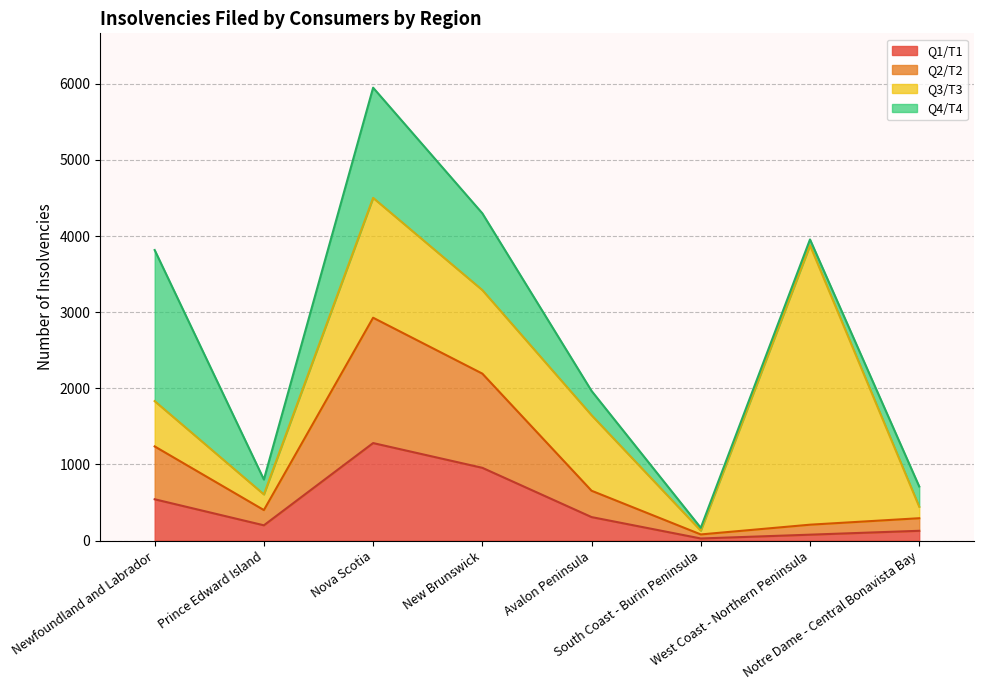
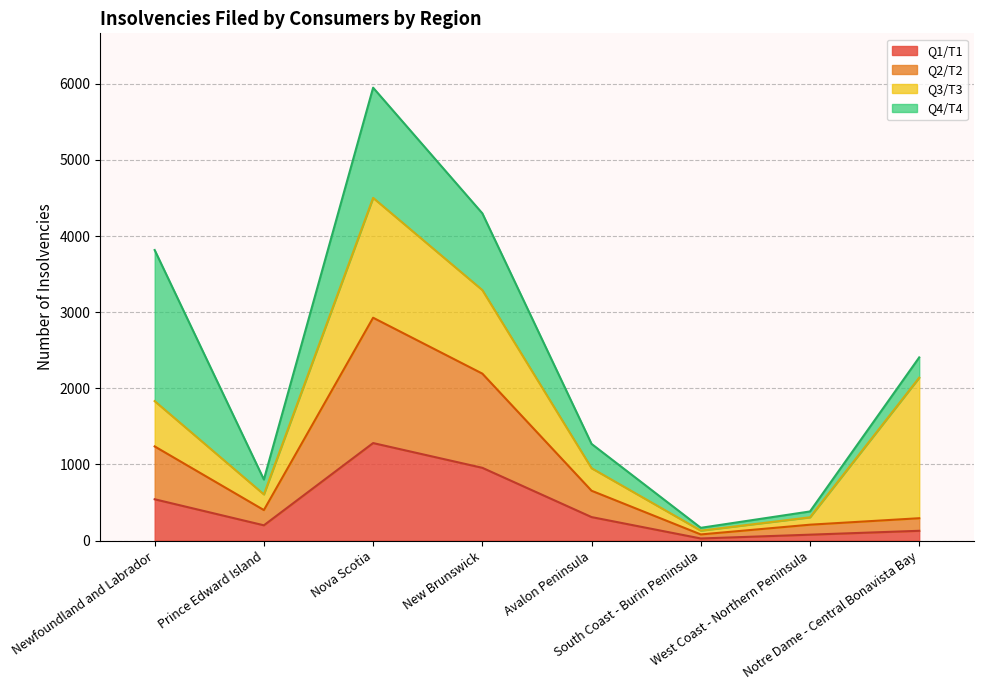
Q3/T3, Avalon Peninsula: 1000 -> 300
Q3/T3, West Coast - Northern Peninsula: 3700 -> 100
Q3/T3, Notre Dame - Central Bonavista Bay: 200 -> 1800
